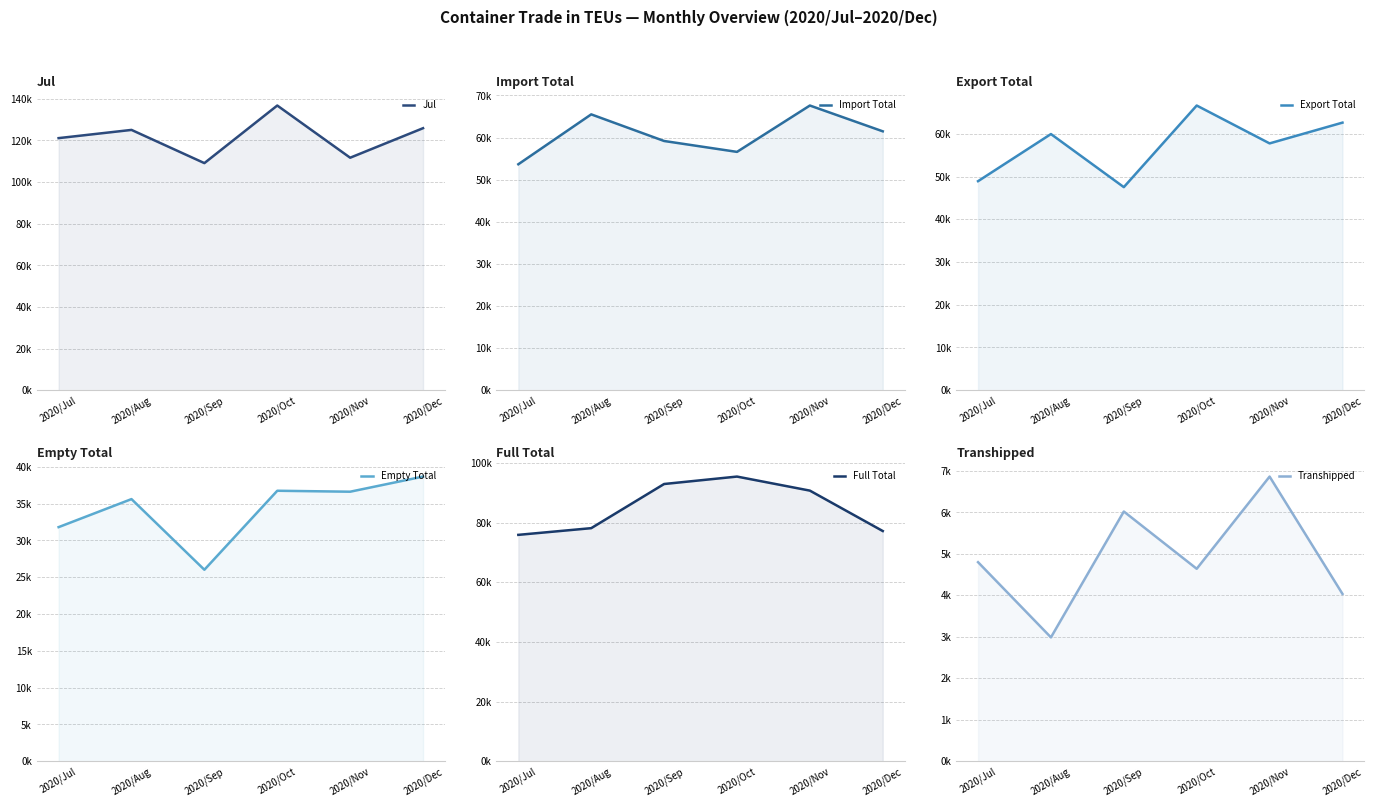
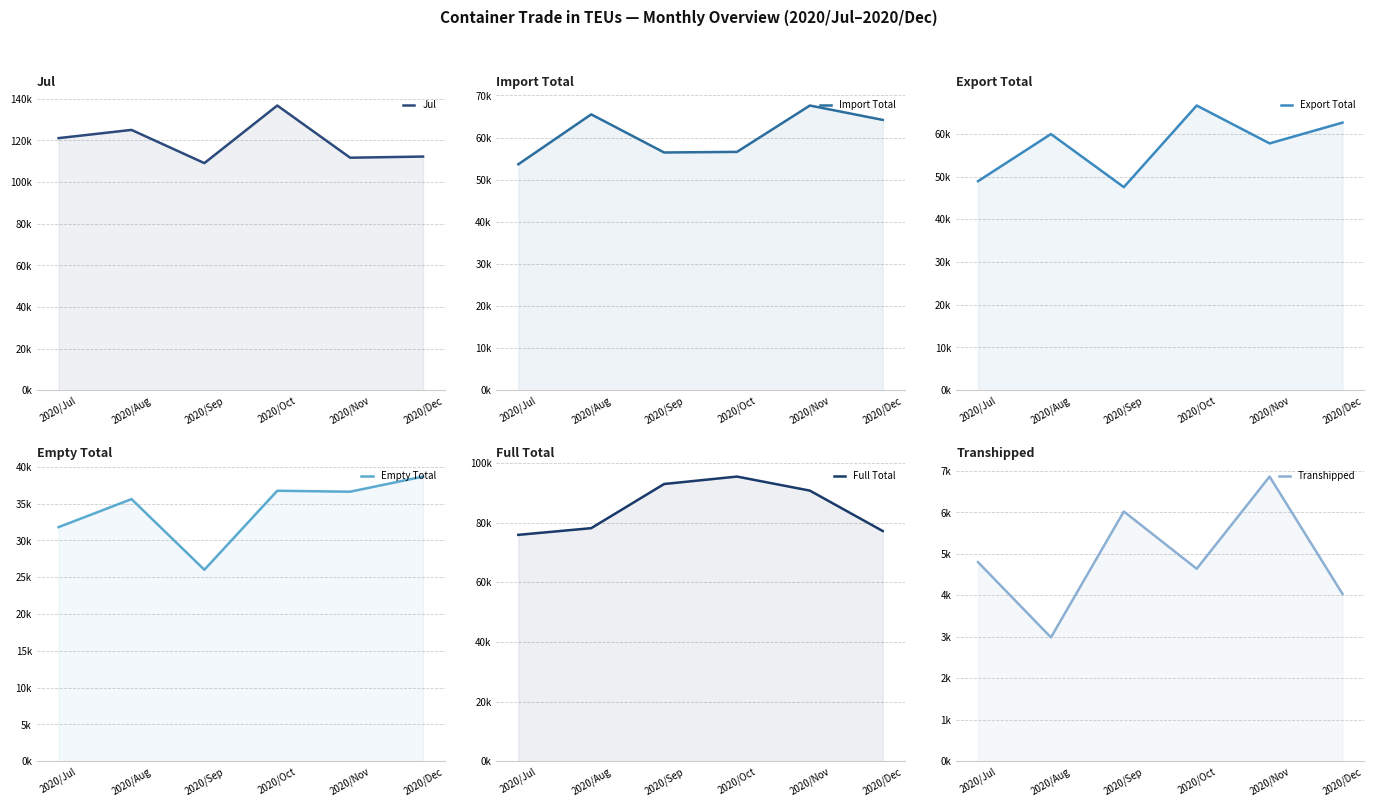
Jul, 2020/Dec: 126000 -> 112000
Import Total, 2020/Sep: 59000 -> 56000
Import Total, 2020/Dec: 61000 -> 64000
